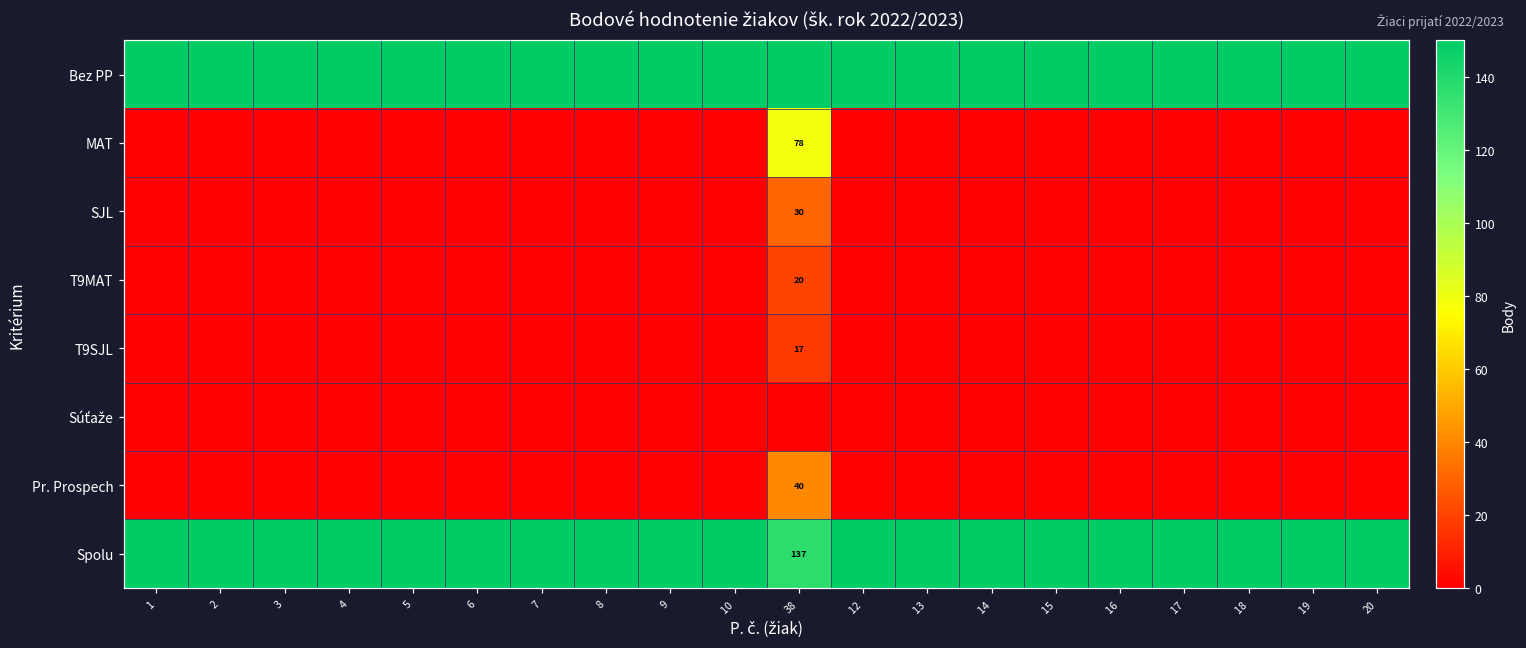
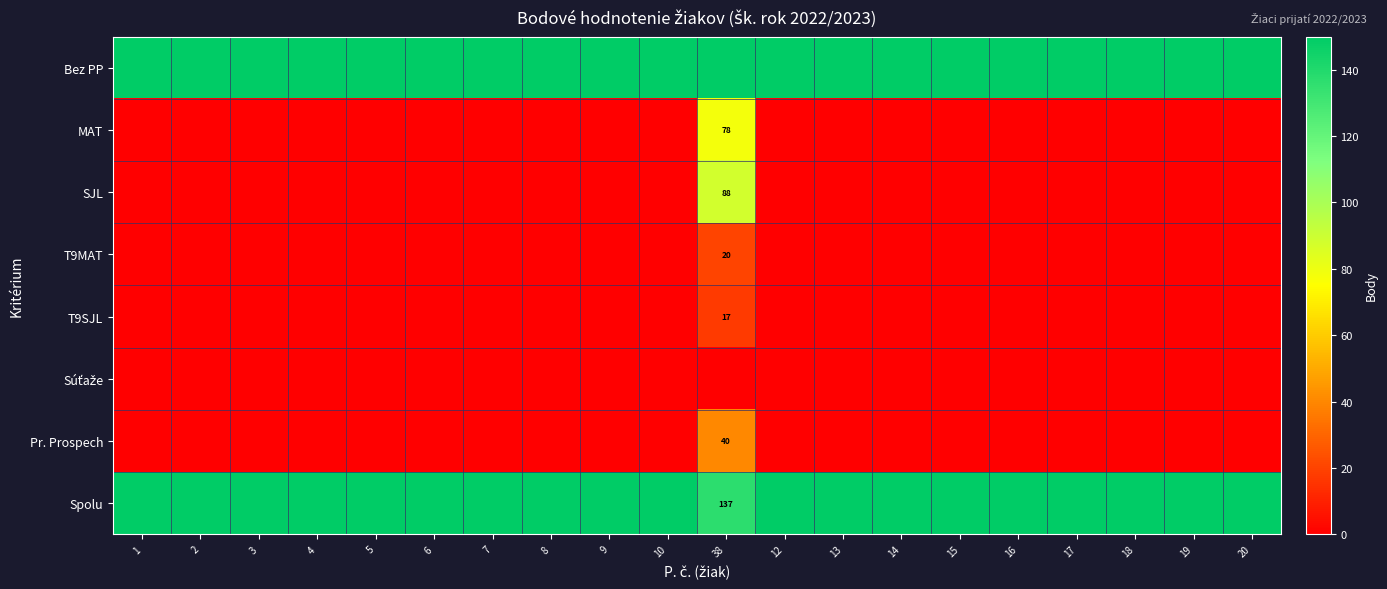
SJL, 38: 30 -> 88
